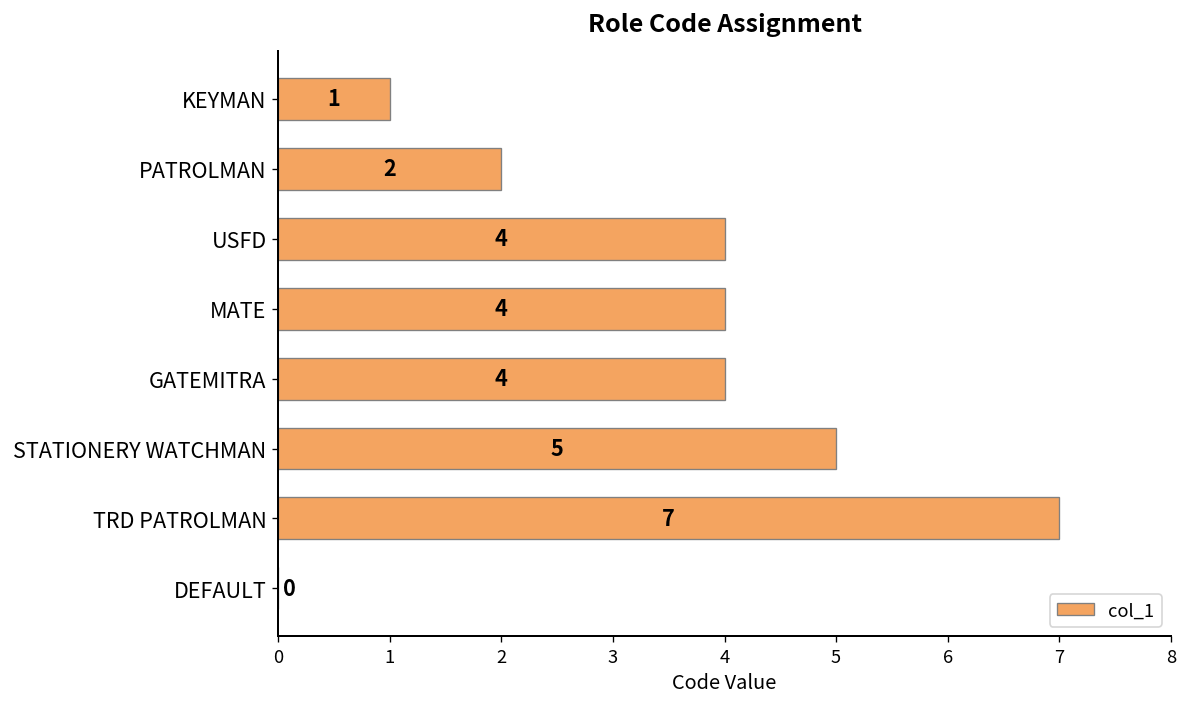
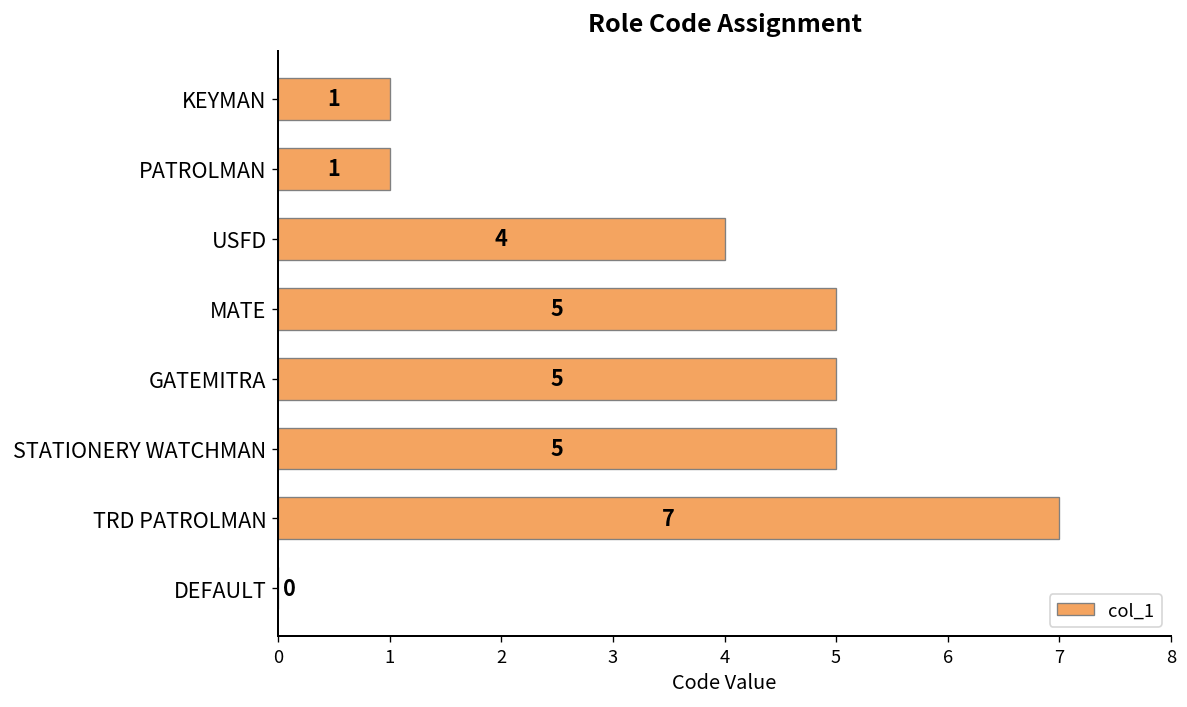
PATROLMAN: 2 -> 1
MATE: 4 -> 5
GATEMITRA: 4 -> 5
